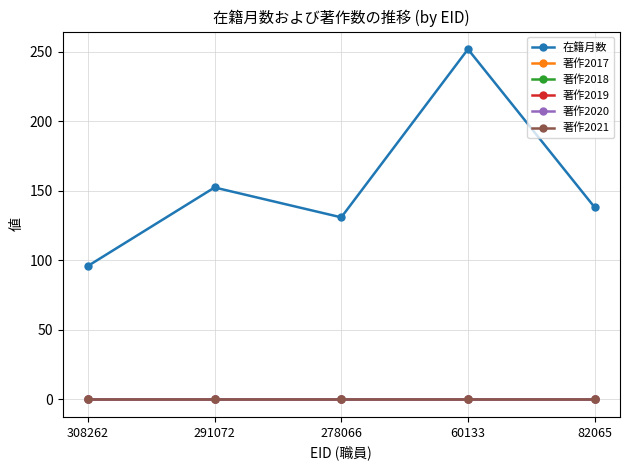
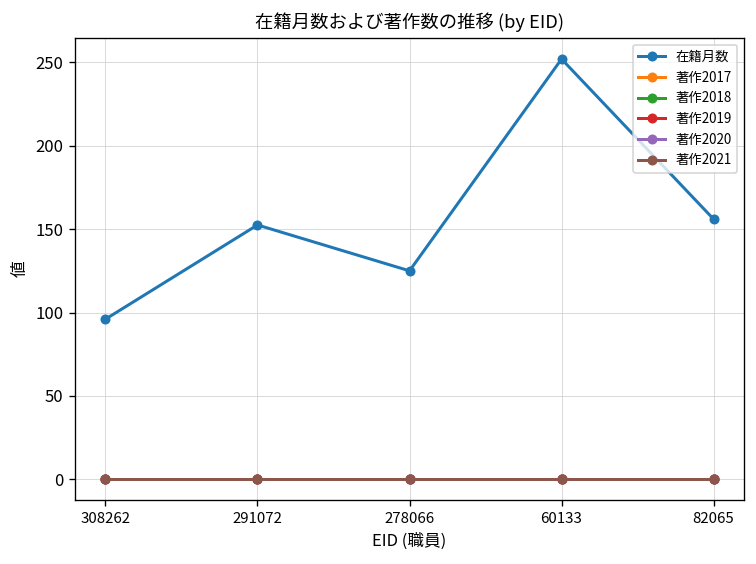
在籍月数, 278066: 131 -> 125
在籍月数, 82065: 138 -> 156
